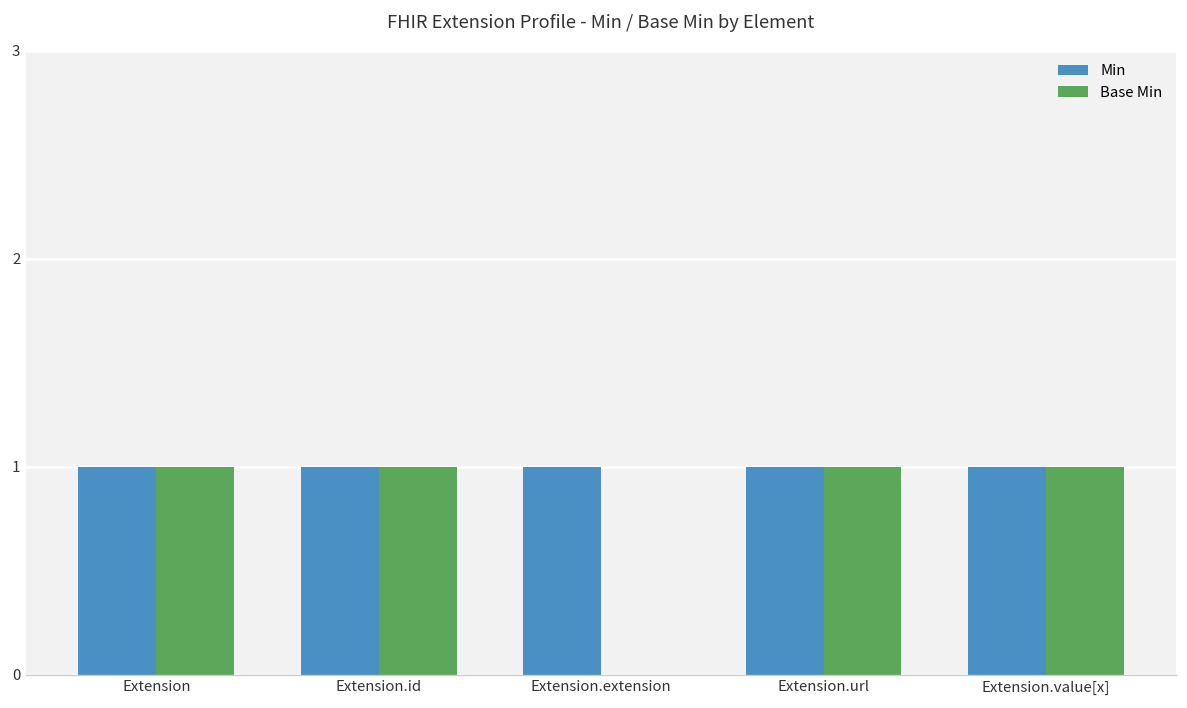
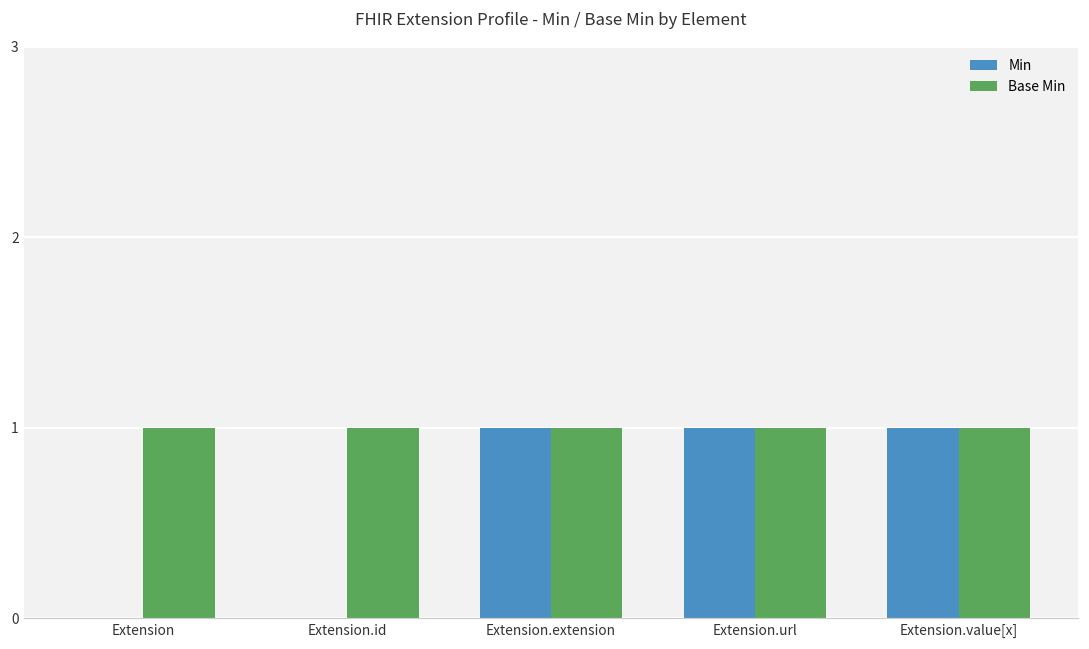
Min, Extension: 1 -> 0
Min, Extension.id: 1 -> 0
Base Min, Extension.extension: 0 -> 1
